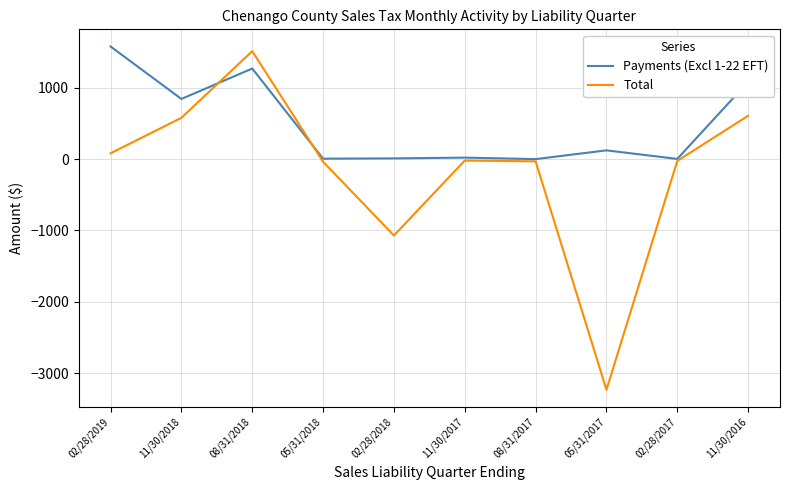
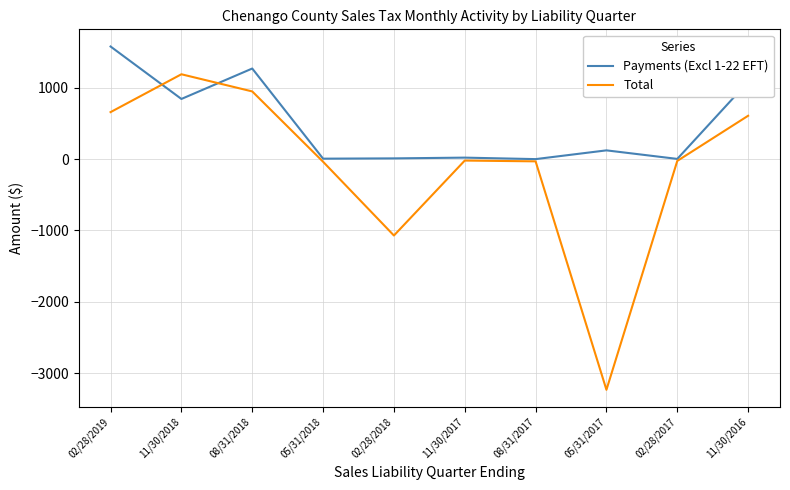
Total, 02/28/2019: 100 -> 700
Total, 11/30/2018: 600 -> 1200
Total, 08/31/2018: 1500 -> 900
